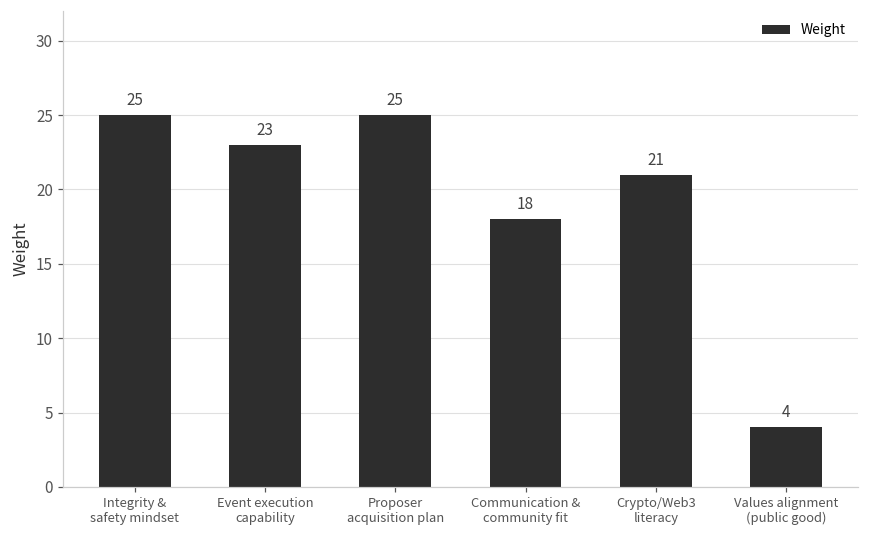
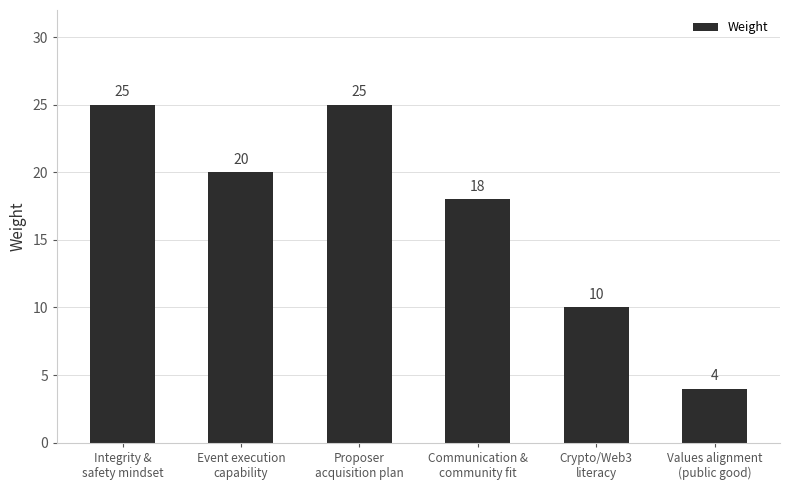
Event execution capability: 23 -> 20
Crypto/Web3 literacy: 21 -> 10
